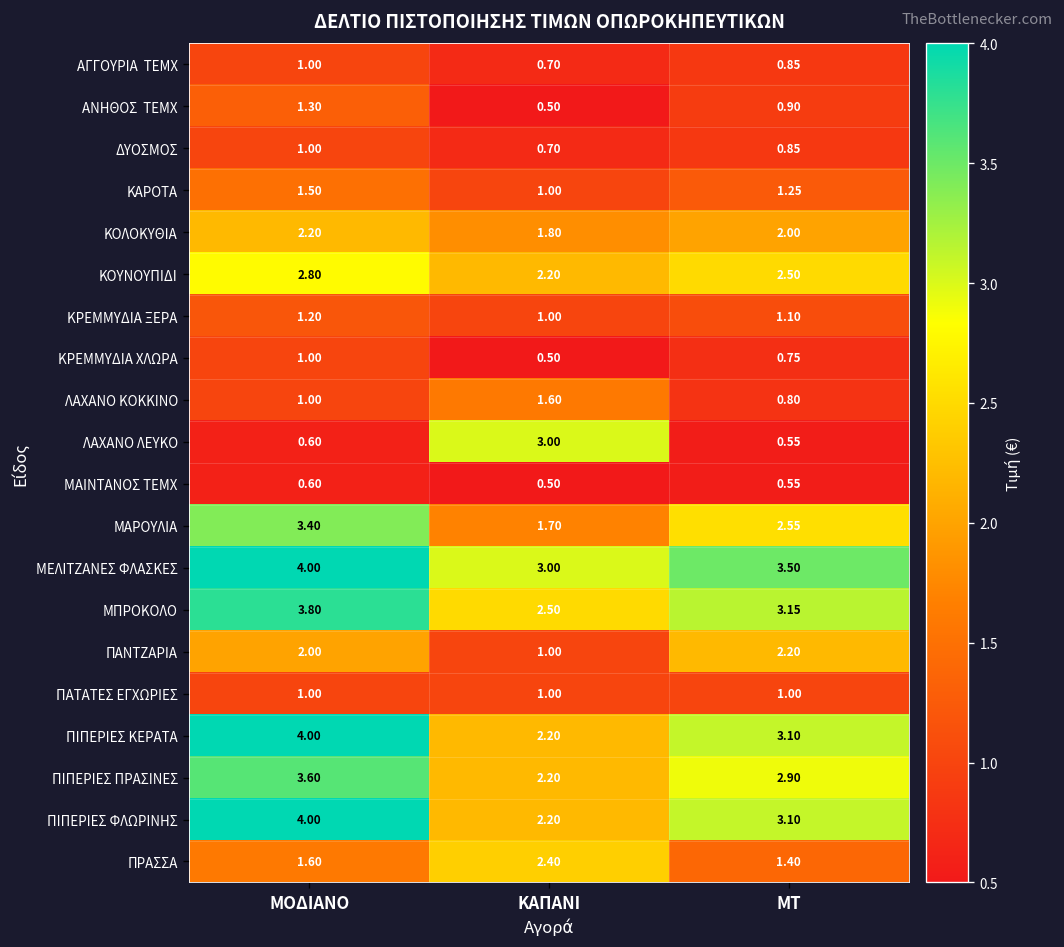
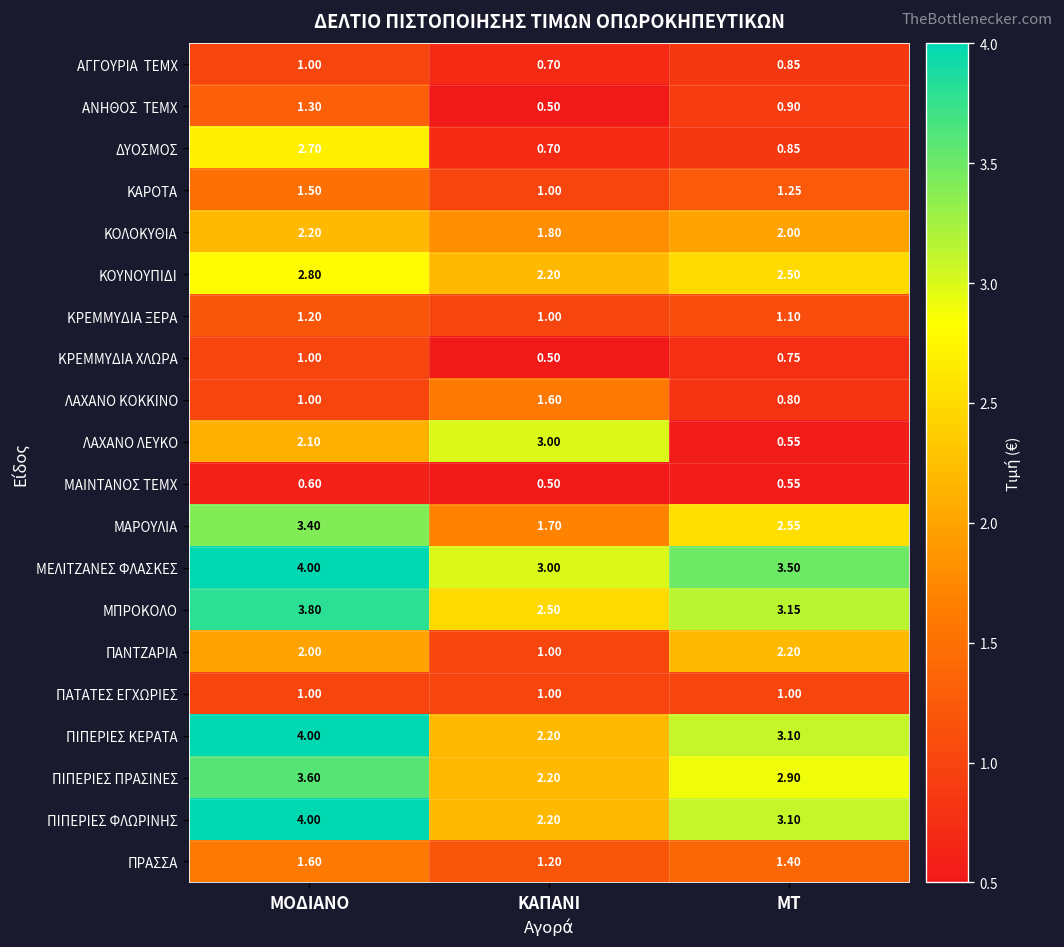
ΔΥΟΣΜΟΣ, ΜΟΔΙΑΝΟ: 1.00 -> 2.70
ΛΑΧΑΝΟ ΛΕΥΚΟ, ΜΟΔΙΑΝΟ: 0.60 -> 2.10
ΠΡΑΣΣΑ, ΚΑΠΑΝΙ: 2.40 -> 1.20
